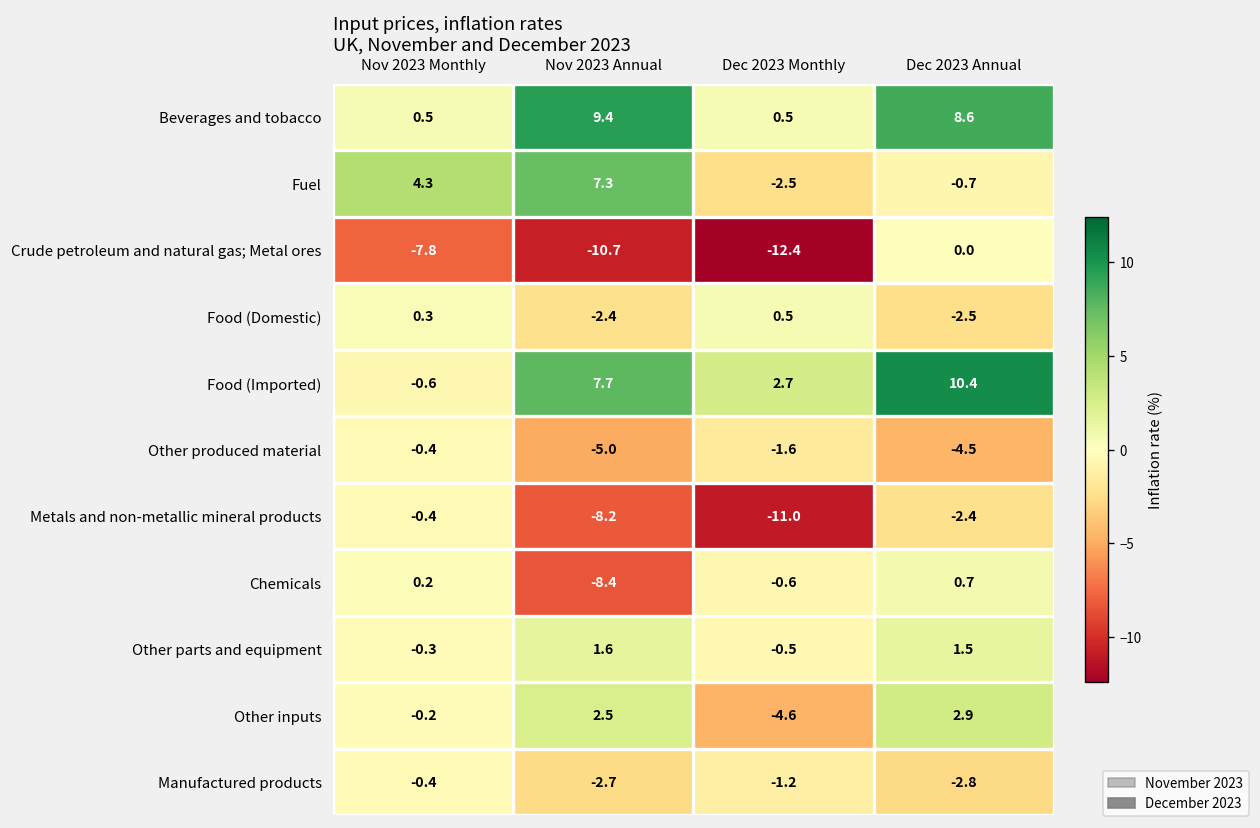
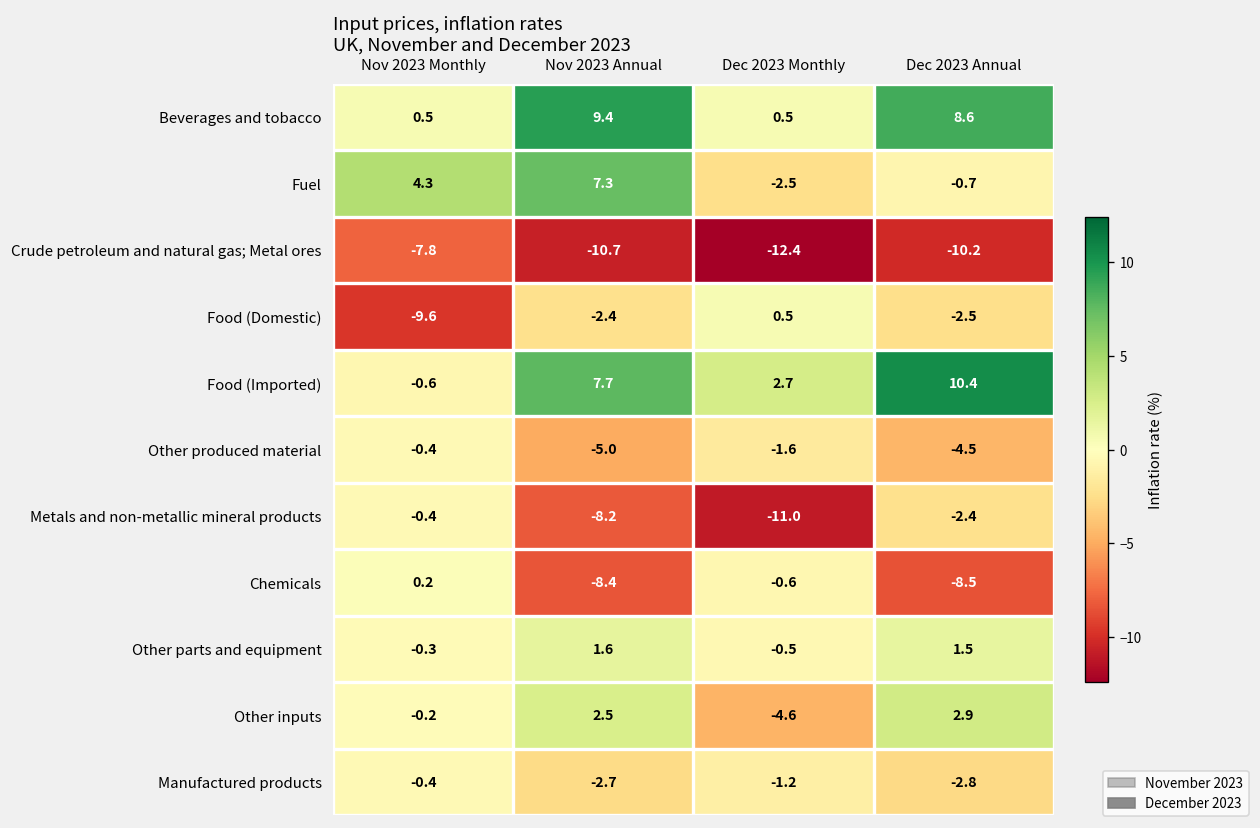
Crude petroleum and natural gas; Metal ores, Dec 2023 Annual: 0.0 -> -10.2
Food (Domestic), Nov 2023 Monthly: 0.3 -> -9.6
Chemicals, Dec 2023 Annual: 0.7 -> -8.5
